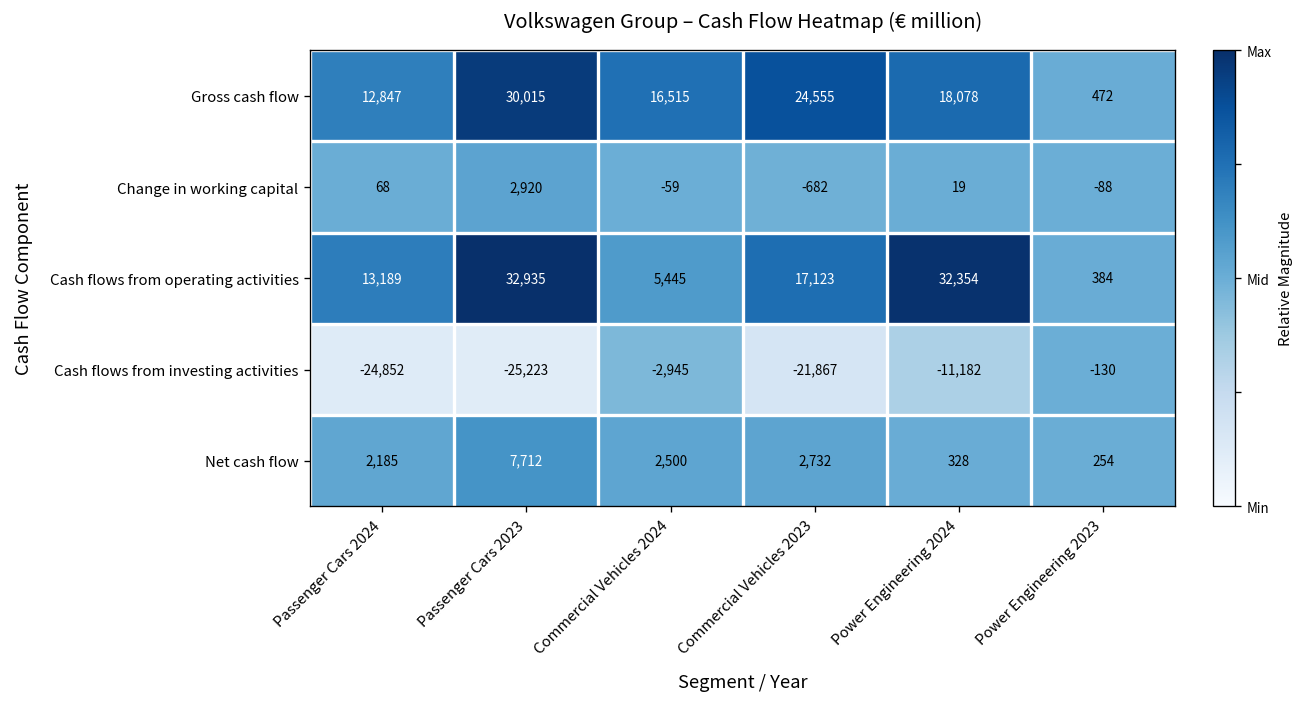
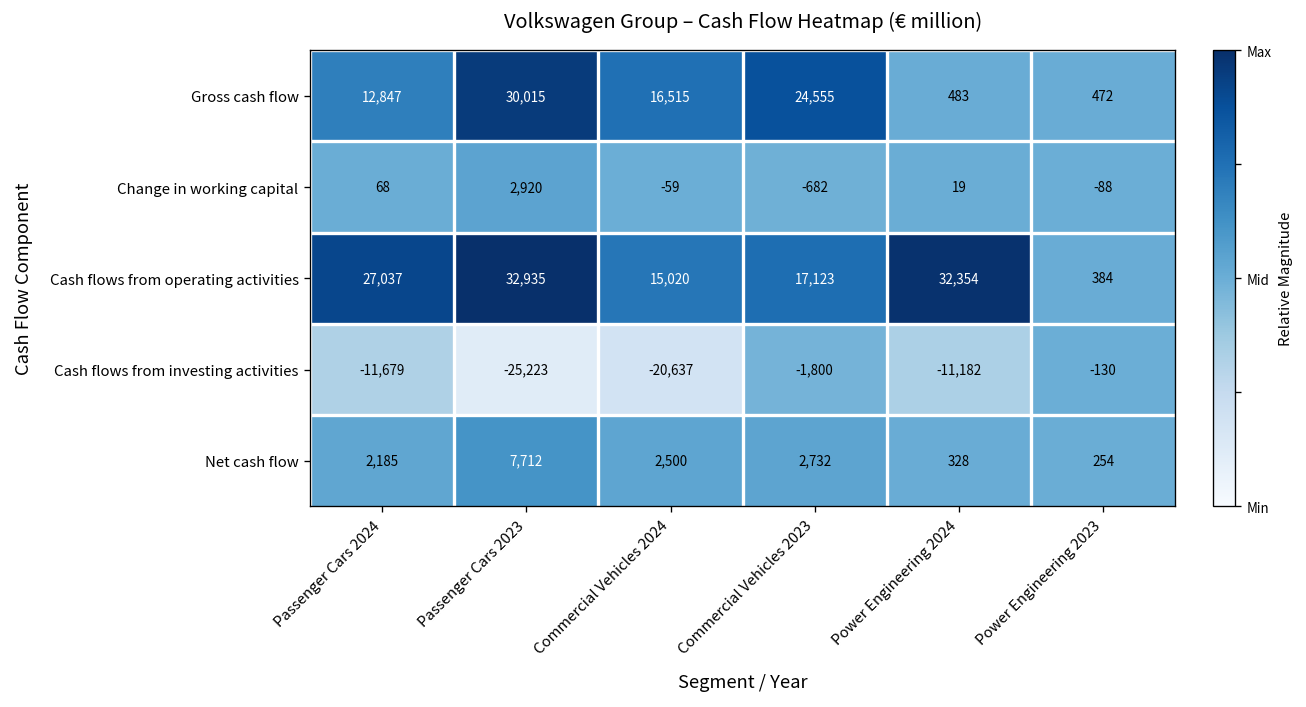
Gross cash flow, Power Engineering 2024: 18,078 -> 483
Cash flows from operating activities, Passenger Cars 2024: 13,189 -> 27,037
Cash flows from operating activities, Commercial Vehicles 2024: 5,445 -> 15,020
Cash flows from investing activities, Passenger Cars 2024: -24,852 -> -11,679
Cash flows from investing activities, Commercial Vehicles 2024: -2,945 -> -20,637
Cash flows from investing activities, Commercial Vehicles 2023: -21,867 -> -1,800
